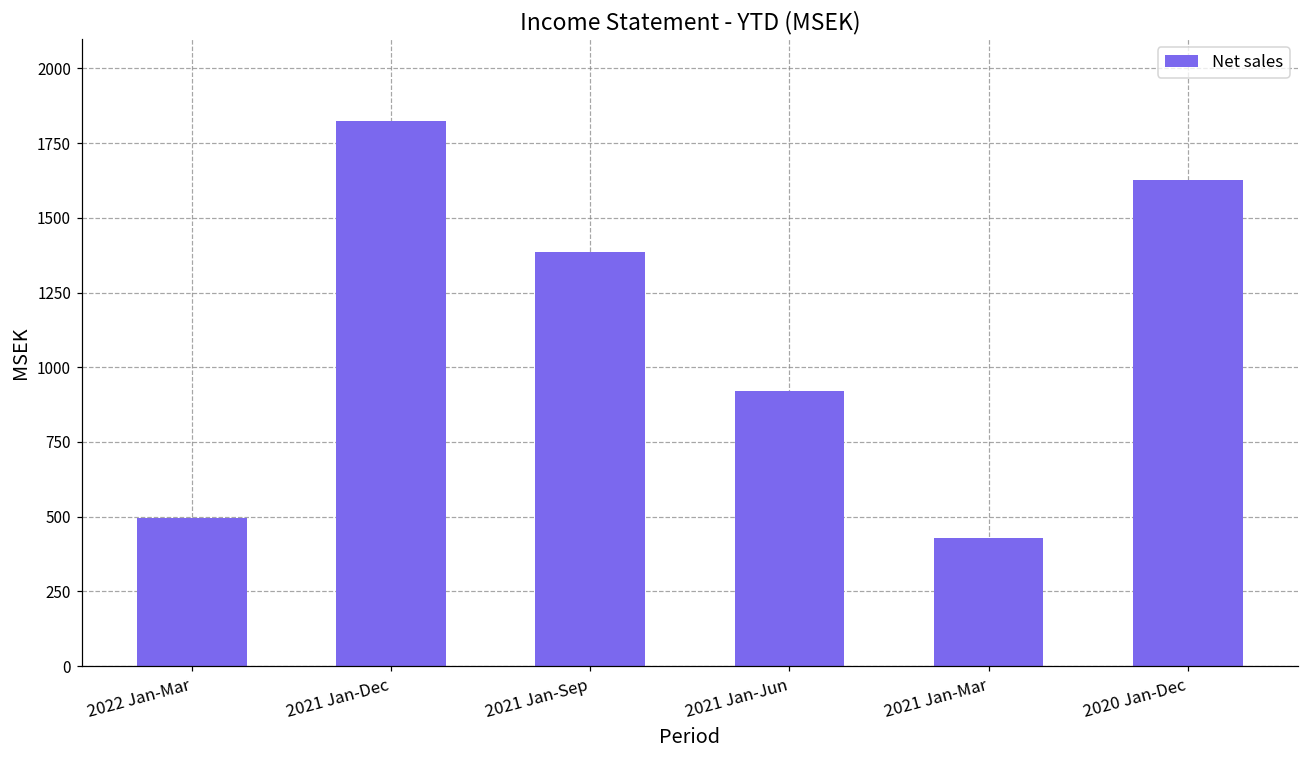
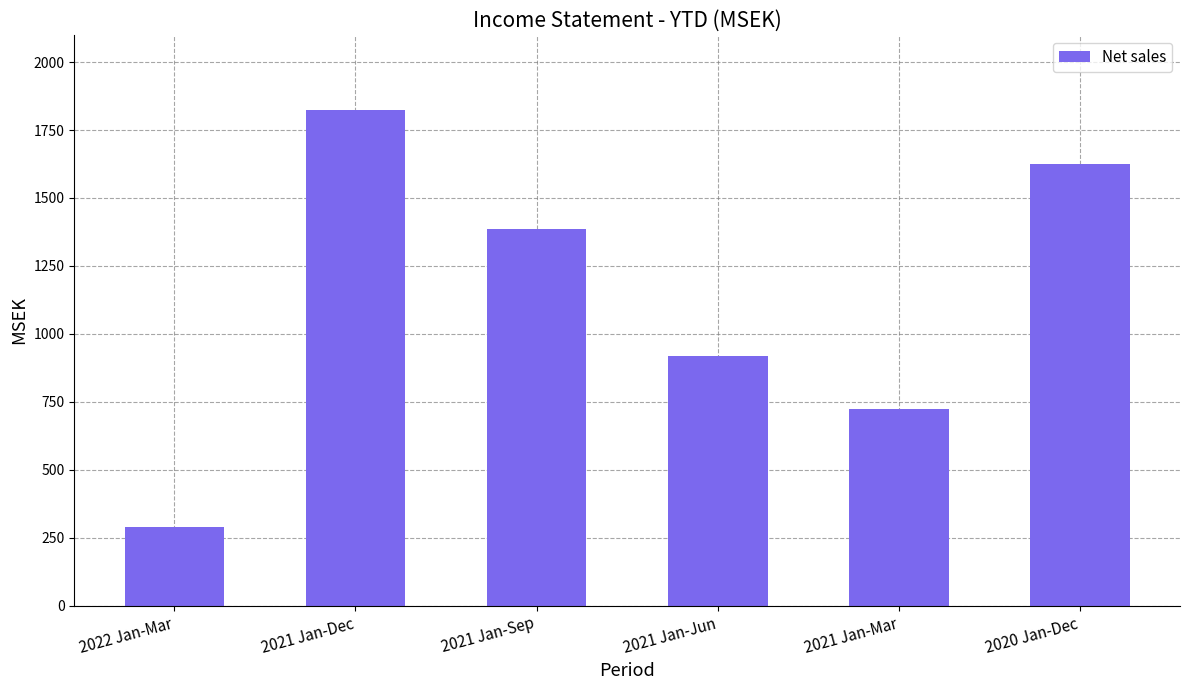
2022 Jan-Mar: 500 -> 290
2021 Jan-Mar: 430 -> 720
